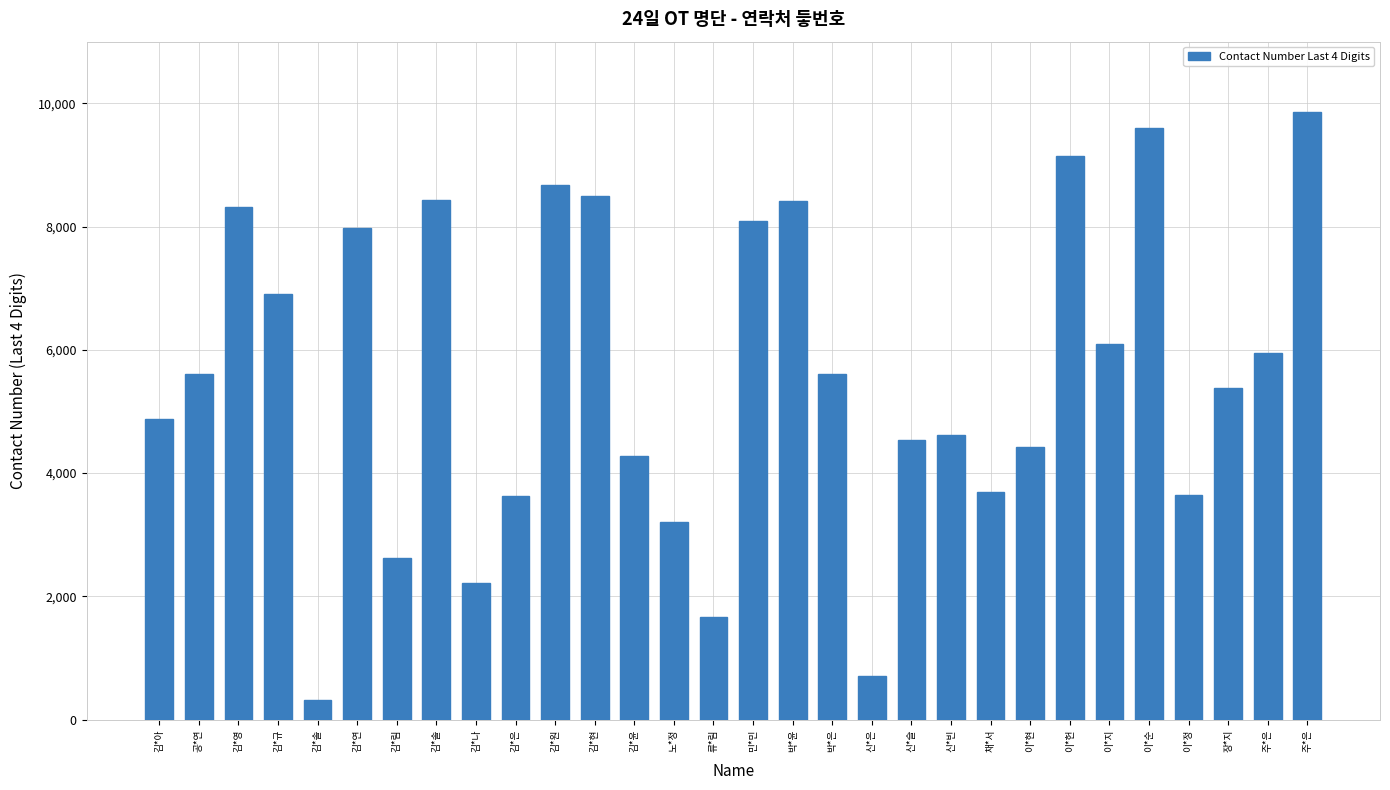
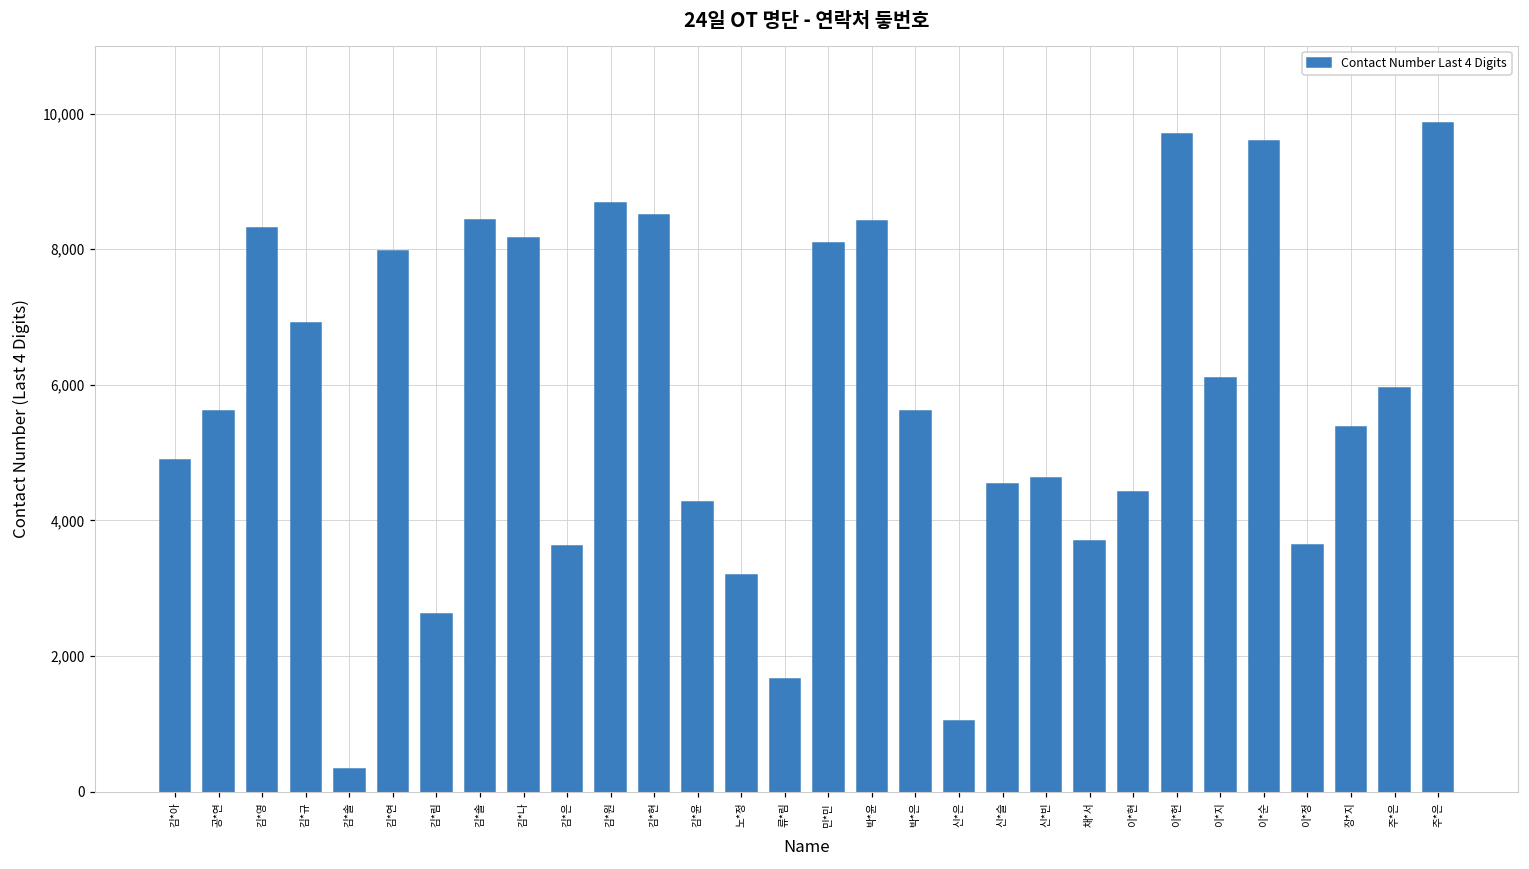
김*나: 2,200 -> 8,200
신*은: 700 -> 1,000
이*헌: 9,200 -> 9,700
